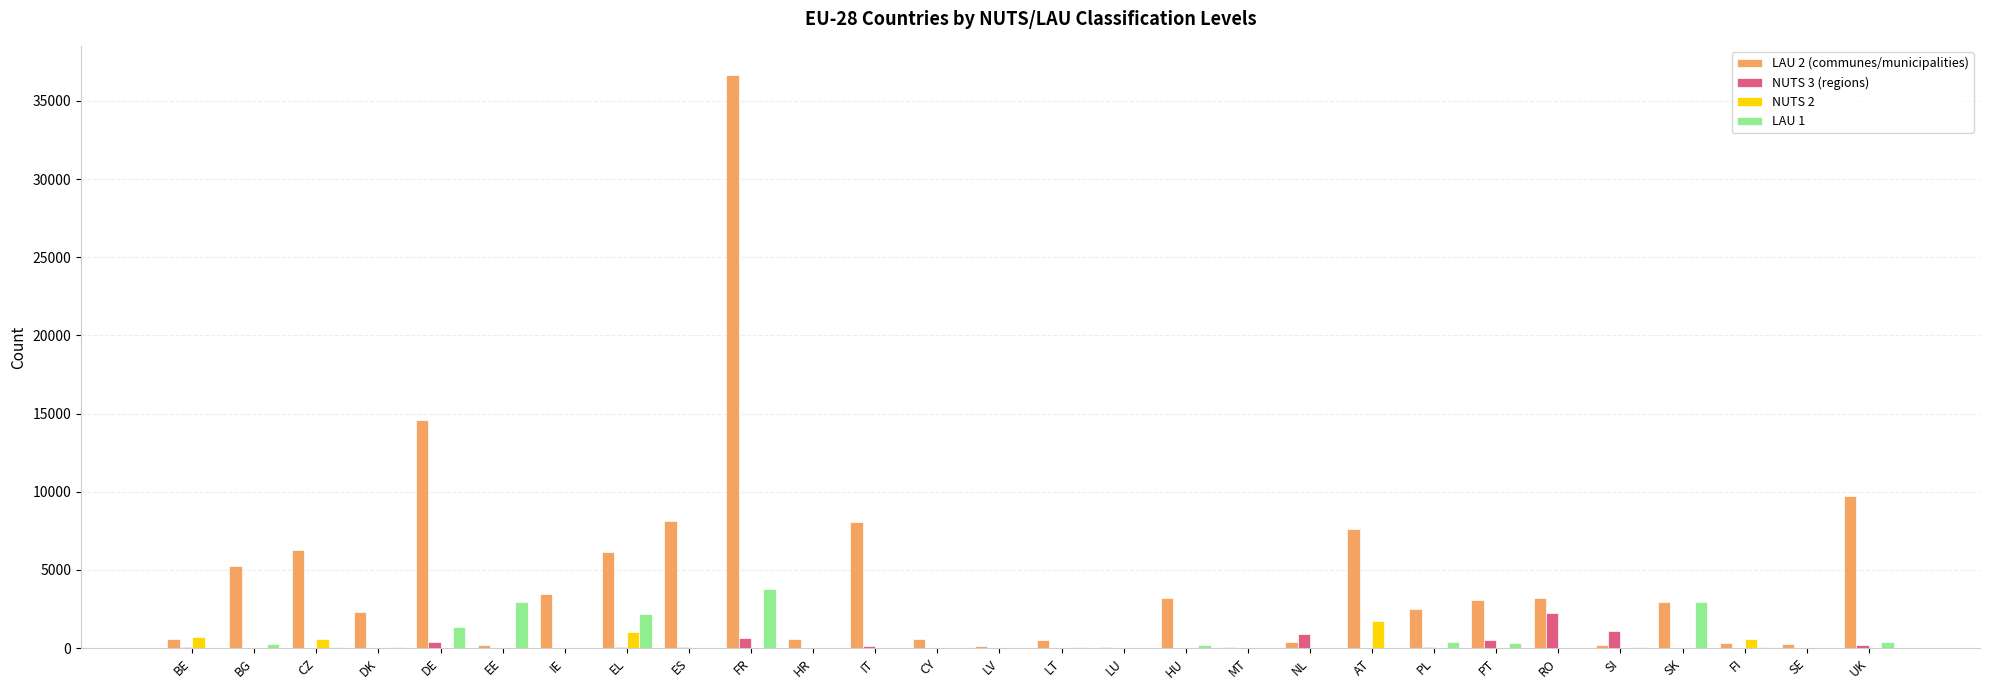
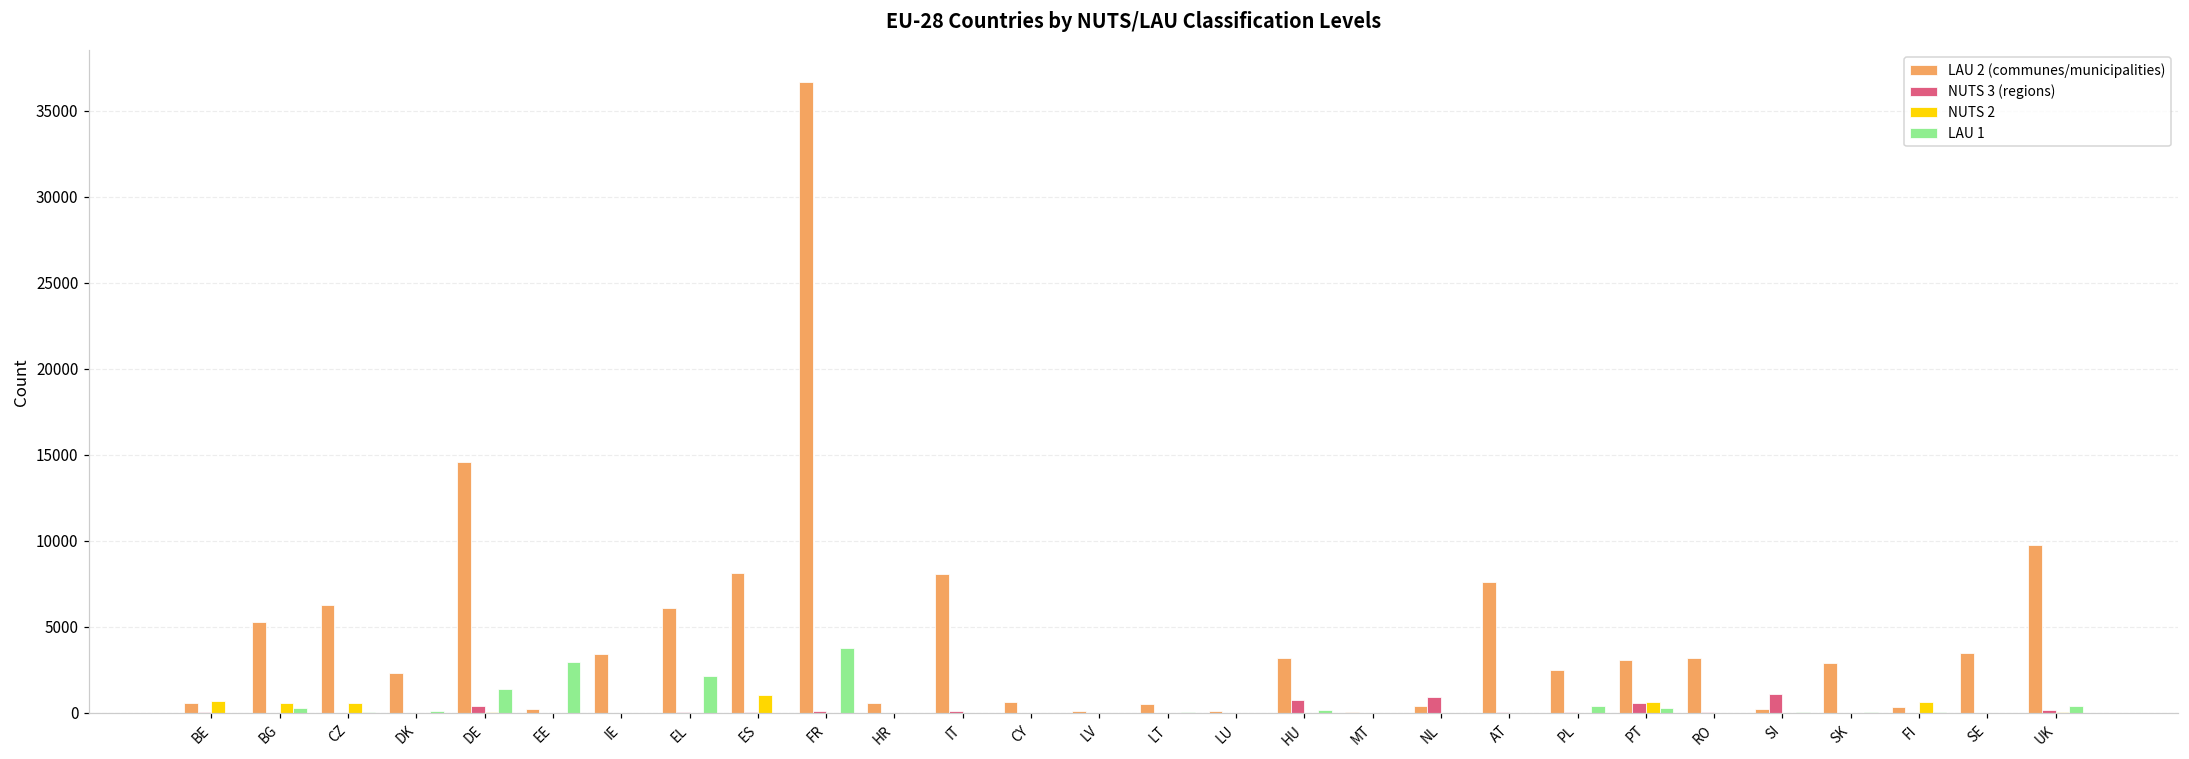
NUTS 2, BG: 0 -> 600
NUTS 2, EL: 1000 -> 0
NUTS 2, ES: 0 -> 1000
NUTS 3 (regions), FR: 600 -> 100
NUTS 3 (regions), HU: 0 -> 800
NUTS 2, AT: 1800 -> 0
NUTS 2, PT: 0 -> 700
NUTS 3 (regions), RO: 2300 -> 0
LAU 1, SK: 3000 -> 100
LAU 2 (communes/municipalities), SE: 300 -> 3500
